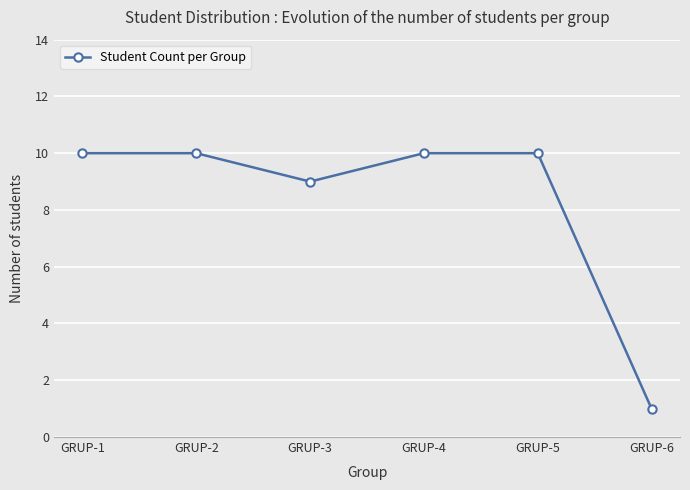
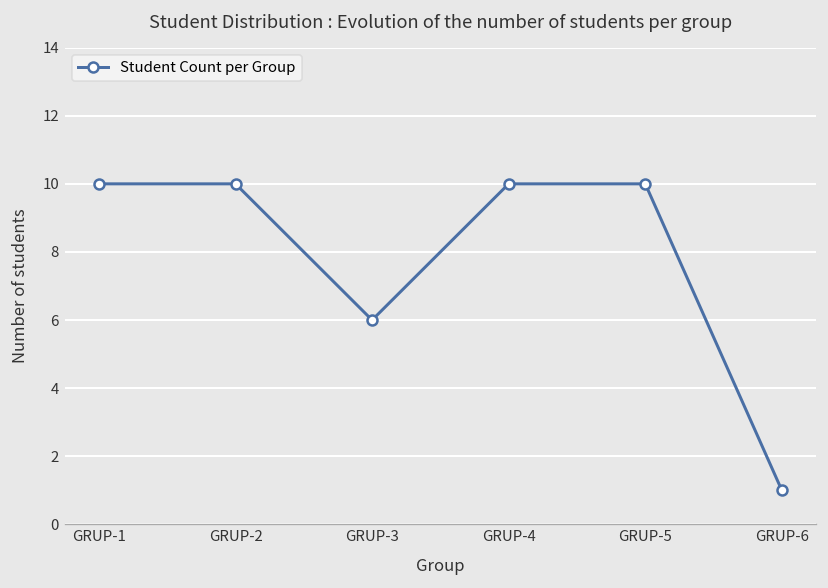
GRUP-3: 9 -> 6
